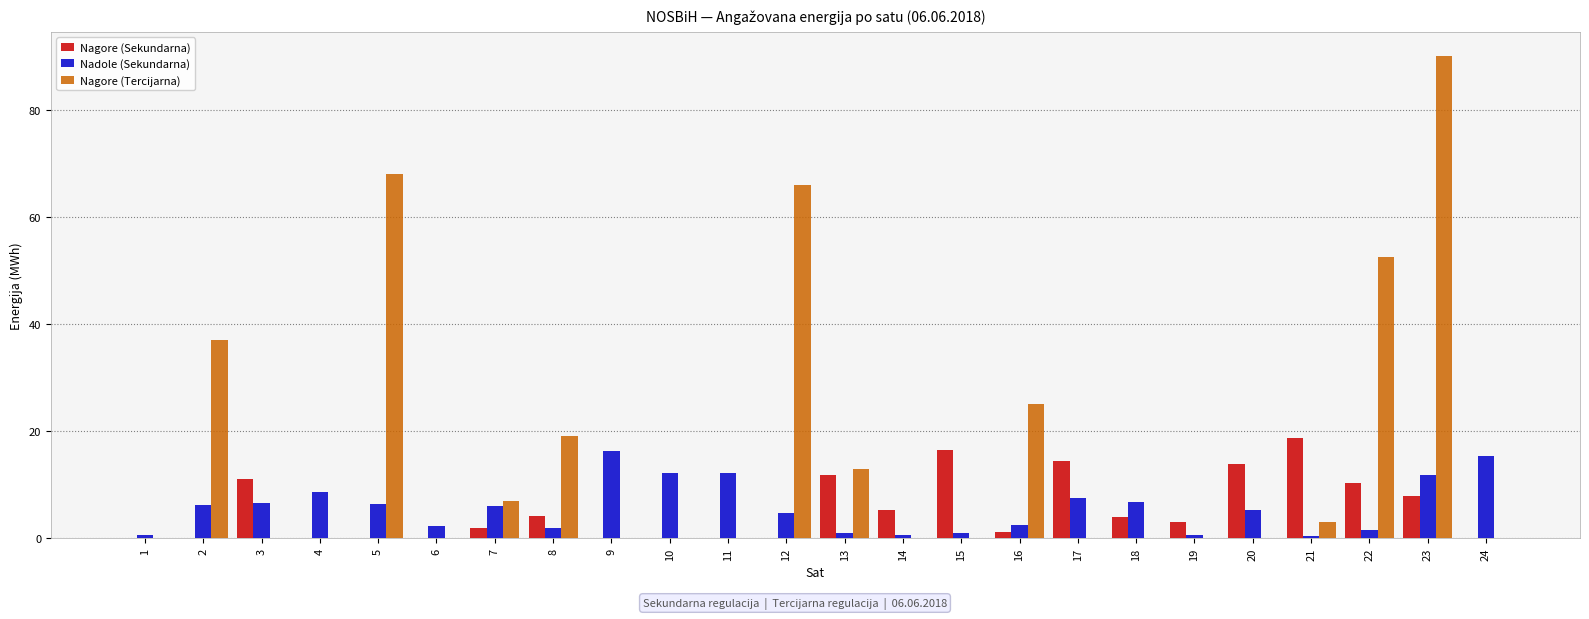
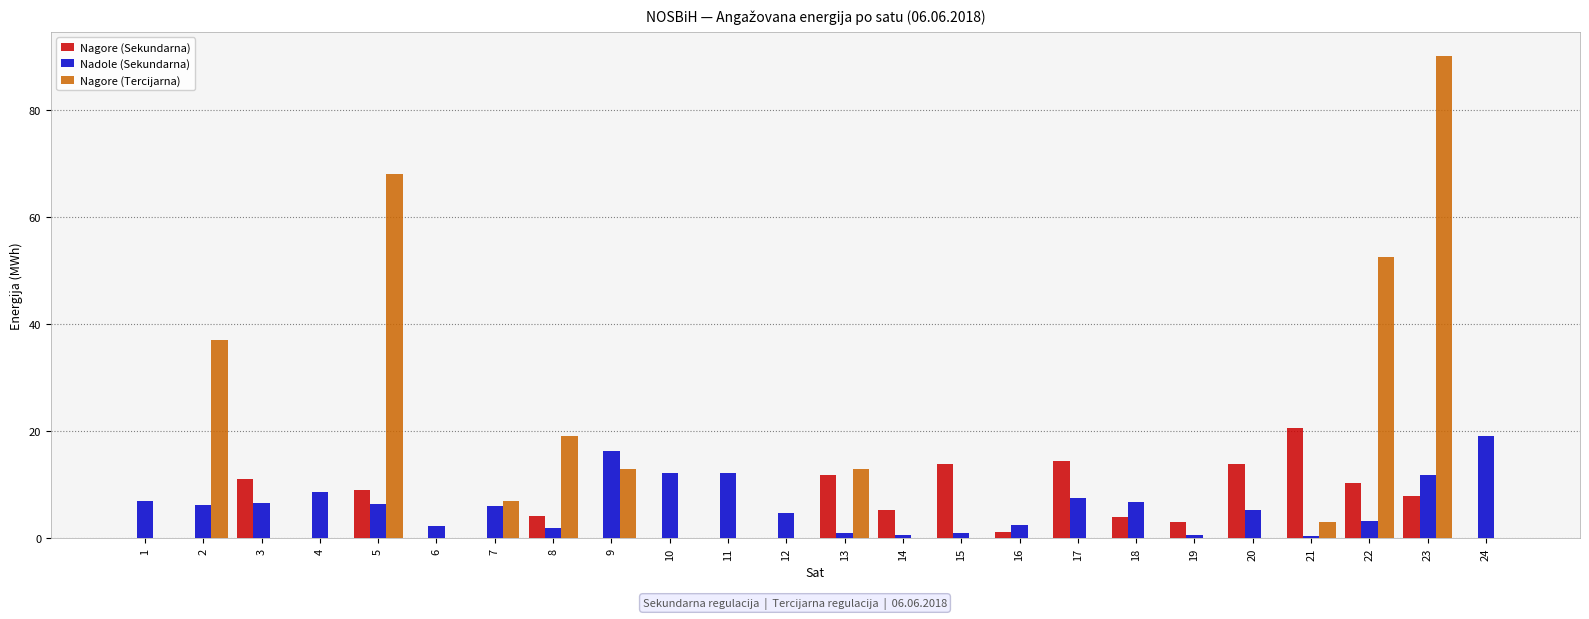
Nadole (Sekundarna), 1: 1 -> 7
Nagore (Sekundarna), 5: 0 -> 9
Nagore (Sekundarna), 7: 2 -> 0
Nagore (Tercijarna), 9: 0 -> 13
Nagore (Tercijarna), 12: 66 -> 0
Nagore (Sekundarna), 15: 16 -> 14
Nagore (Tercijarna), 16: 25 -> 0
Nagore (Sekundarna), 21: 19 -> 20
Nadole (Sekundarna), 22: 2 -> 3
Nadole (Sekundarna), 24: 15 -> 19
